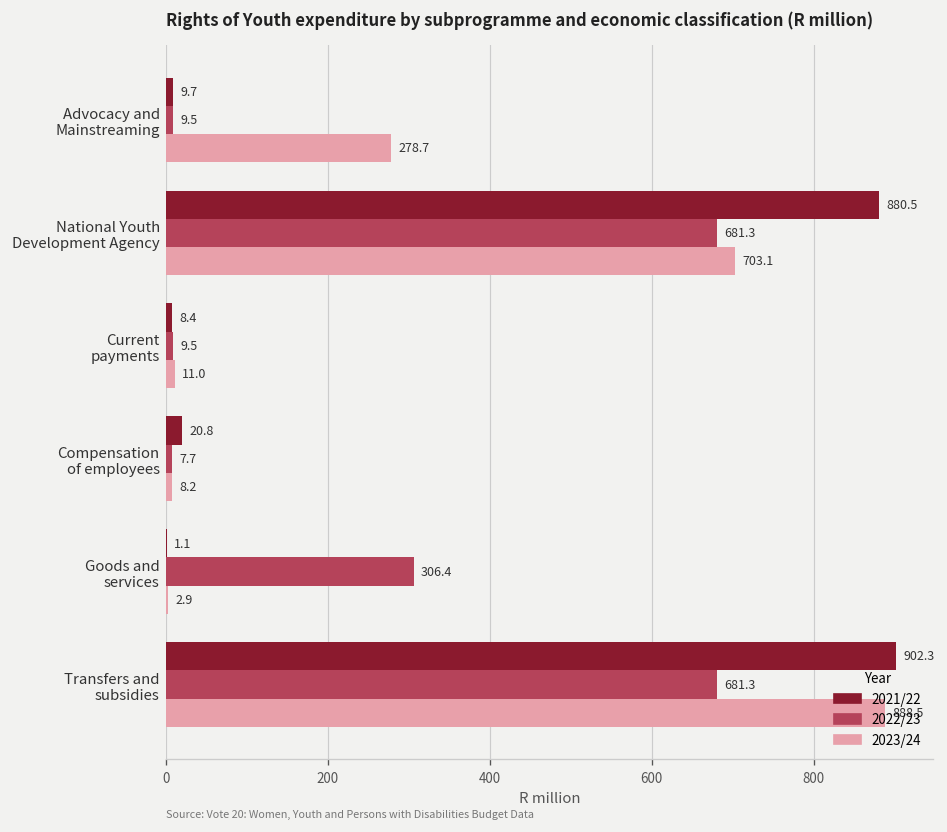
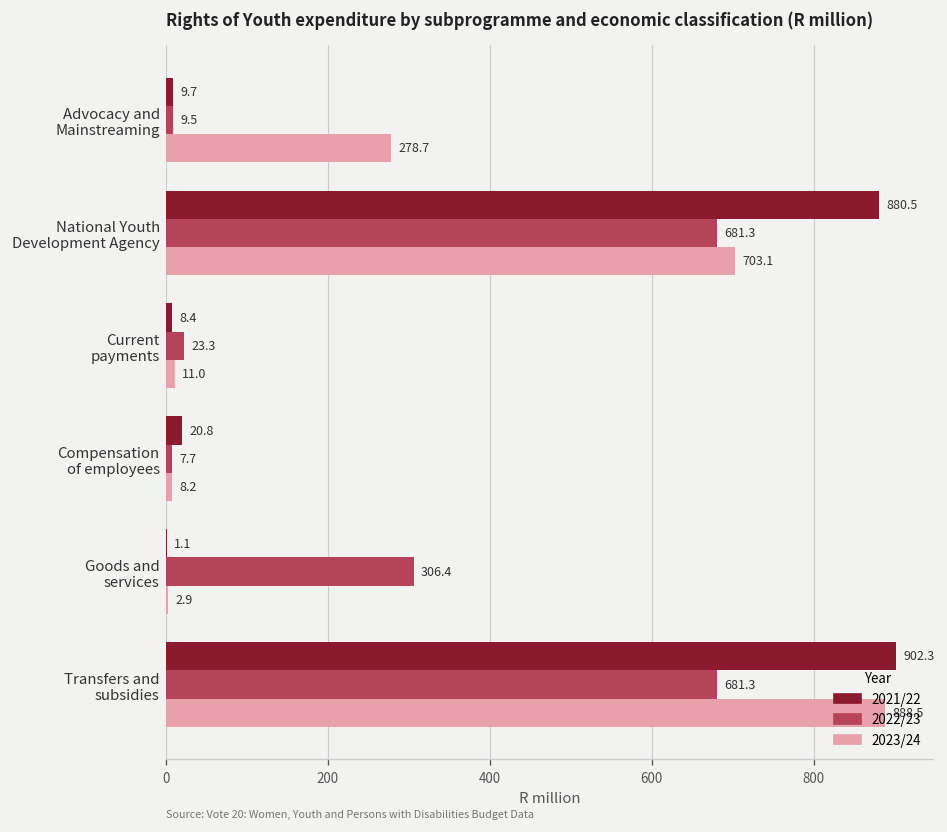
2022/23, Current payments: 9.5 -> 23.3
